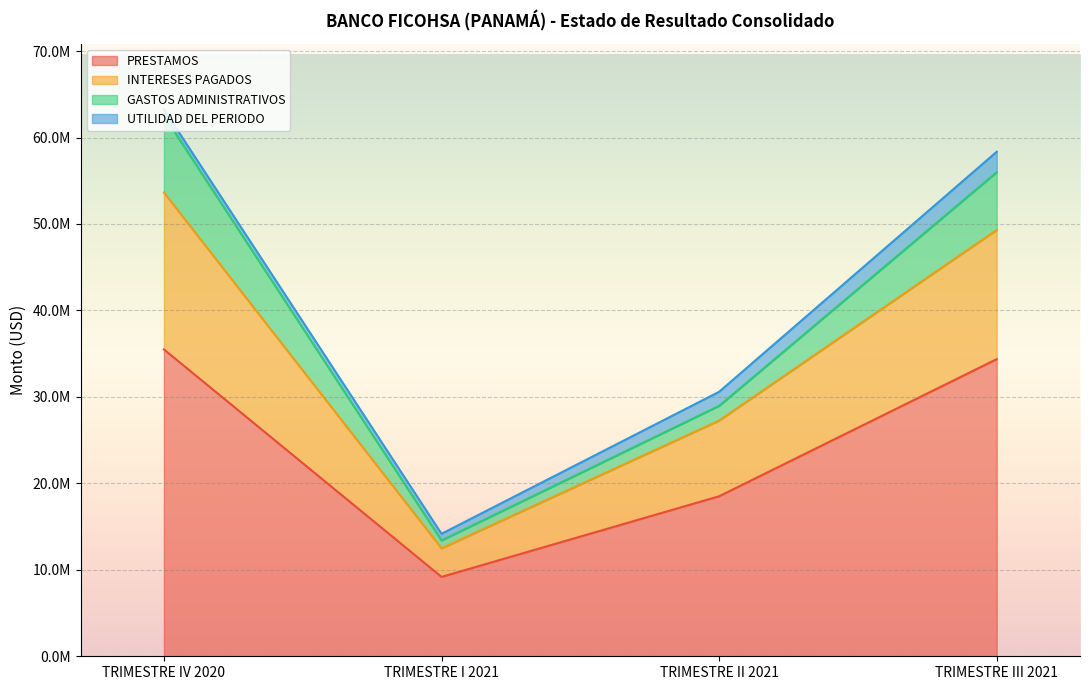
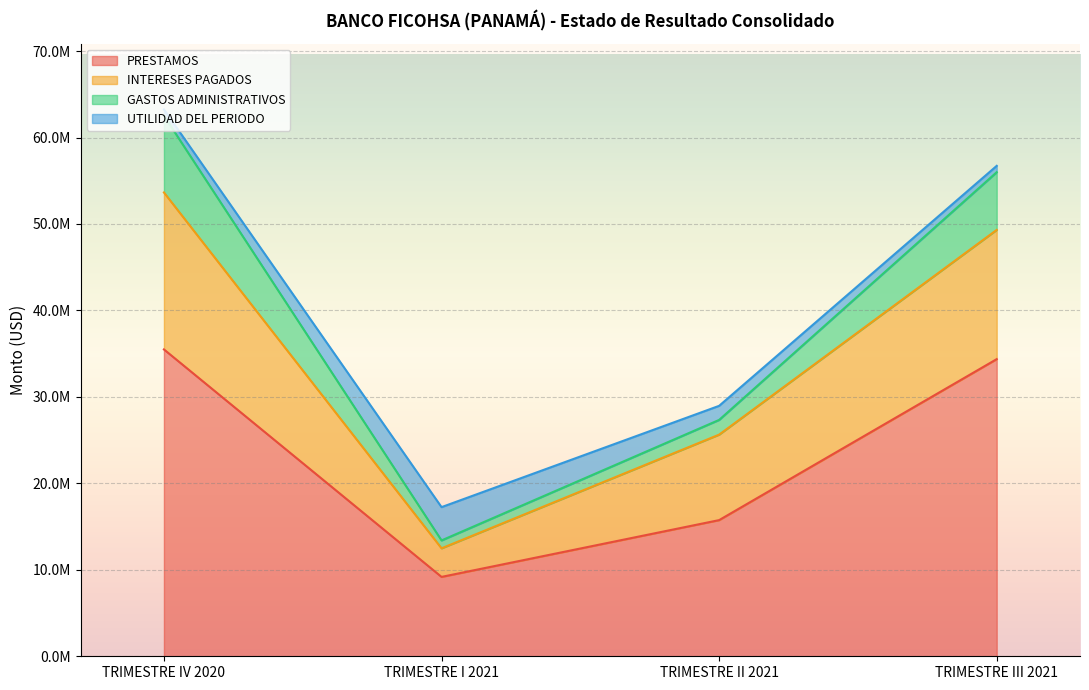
UTILIDAD DEL PERIODO, TRIMESTRE I 2021: 1000000 -> 4000000
PRESTAMOS, TRIMESTRE II 2021: 19000000 -> 16000000
INTERESES PAGADOS, TRIMESTRE II 2021: 9000000 -> 10000000
UTILIDAD DEL PERIODO, TRIMESTRE III 2021: 2000000 -> 1000000
